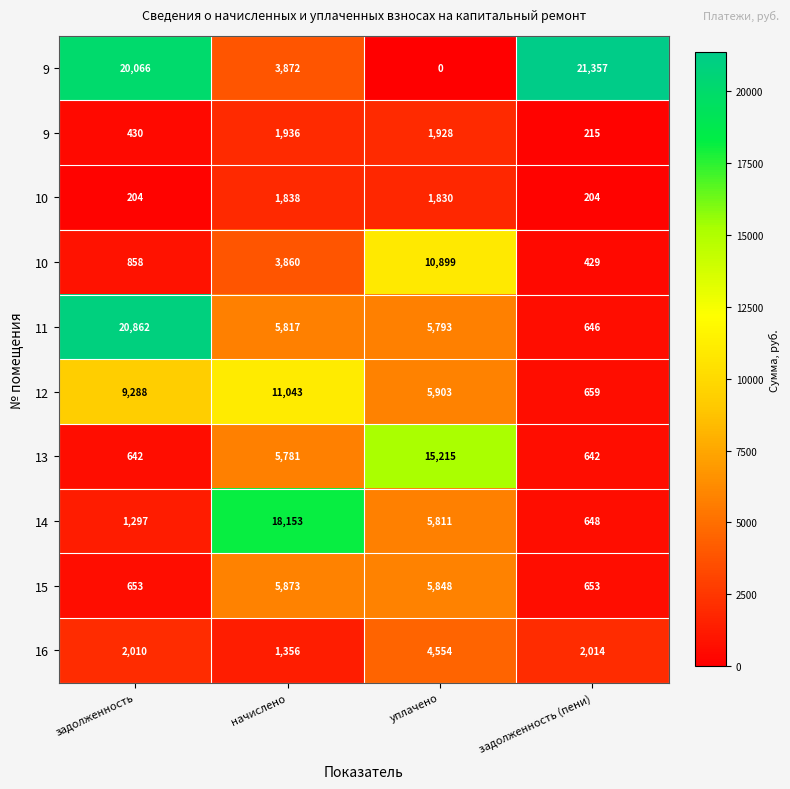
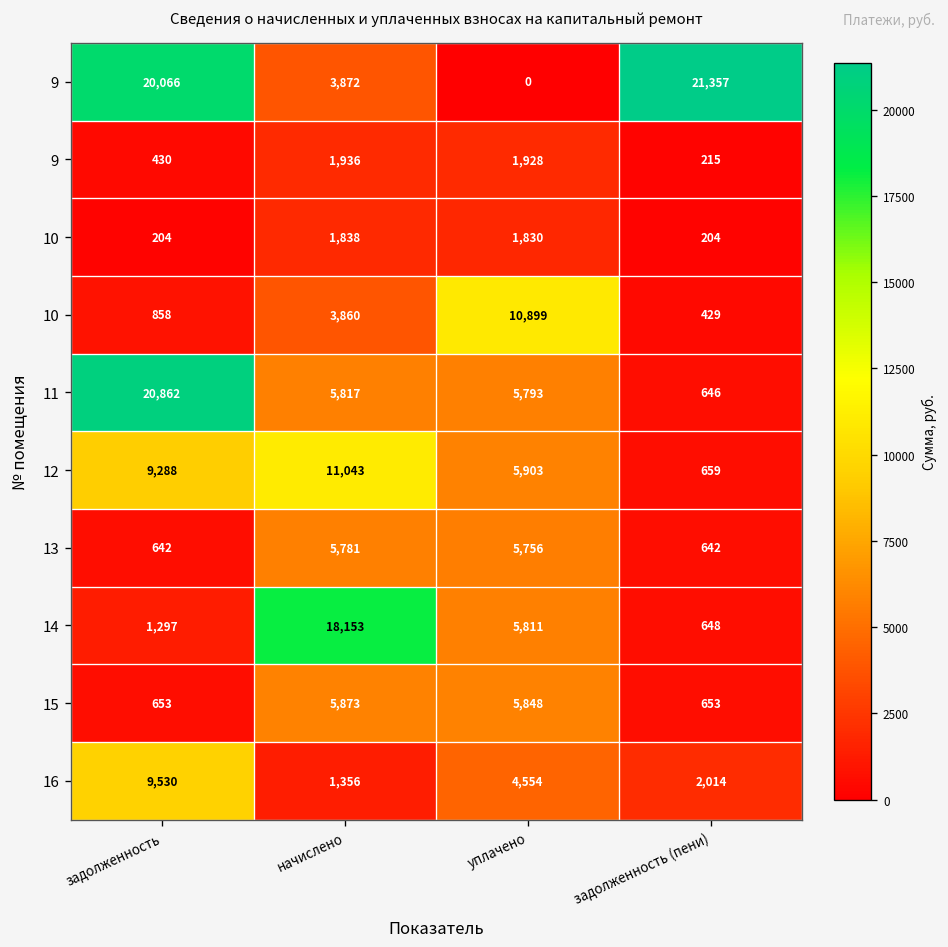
13, уплачено: 15,215 -> 5,756
16, задолженность: 2,010 -> 9,530
